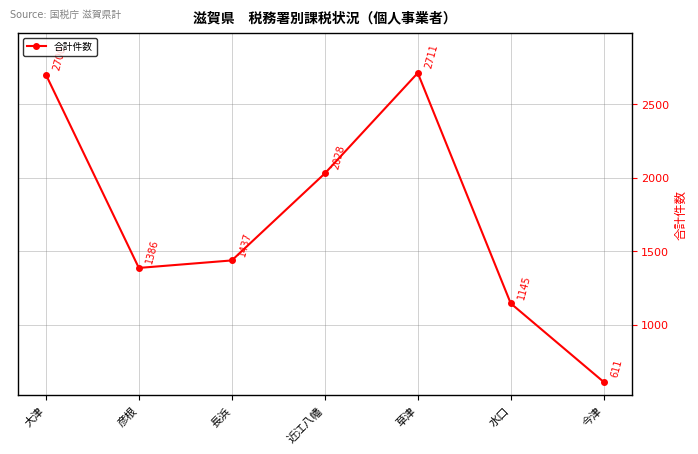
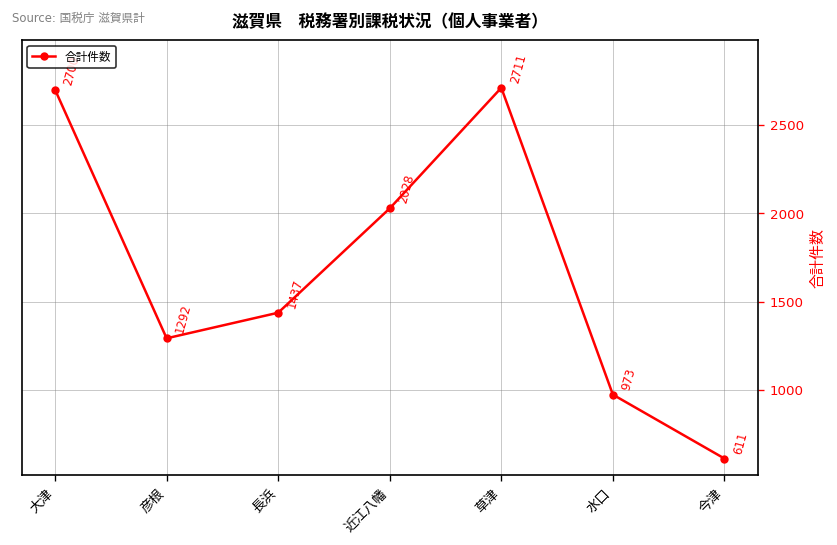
彦根: 1386 -> 1292
水口: 1145 -> 973
